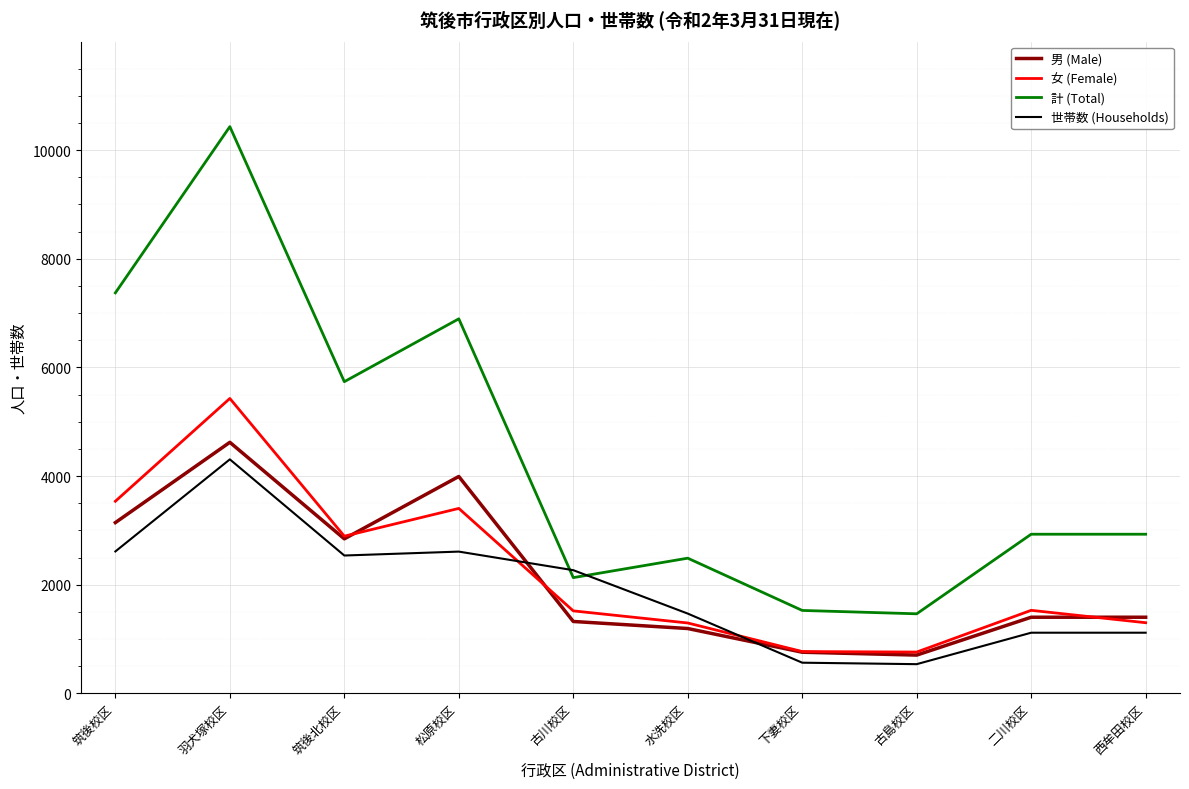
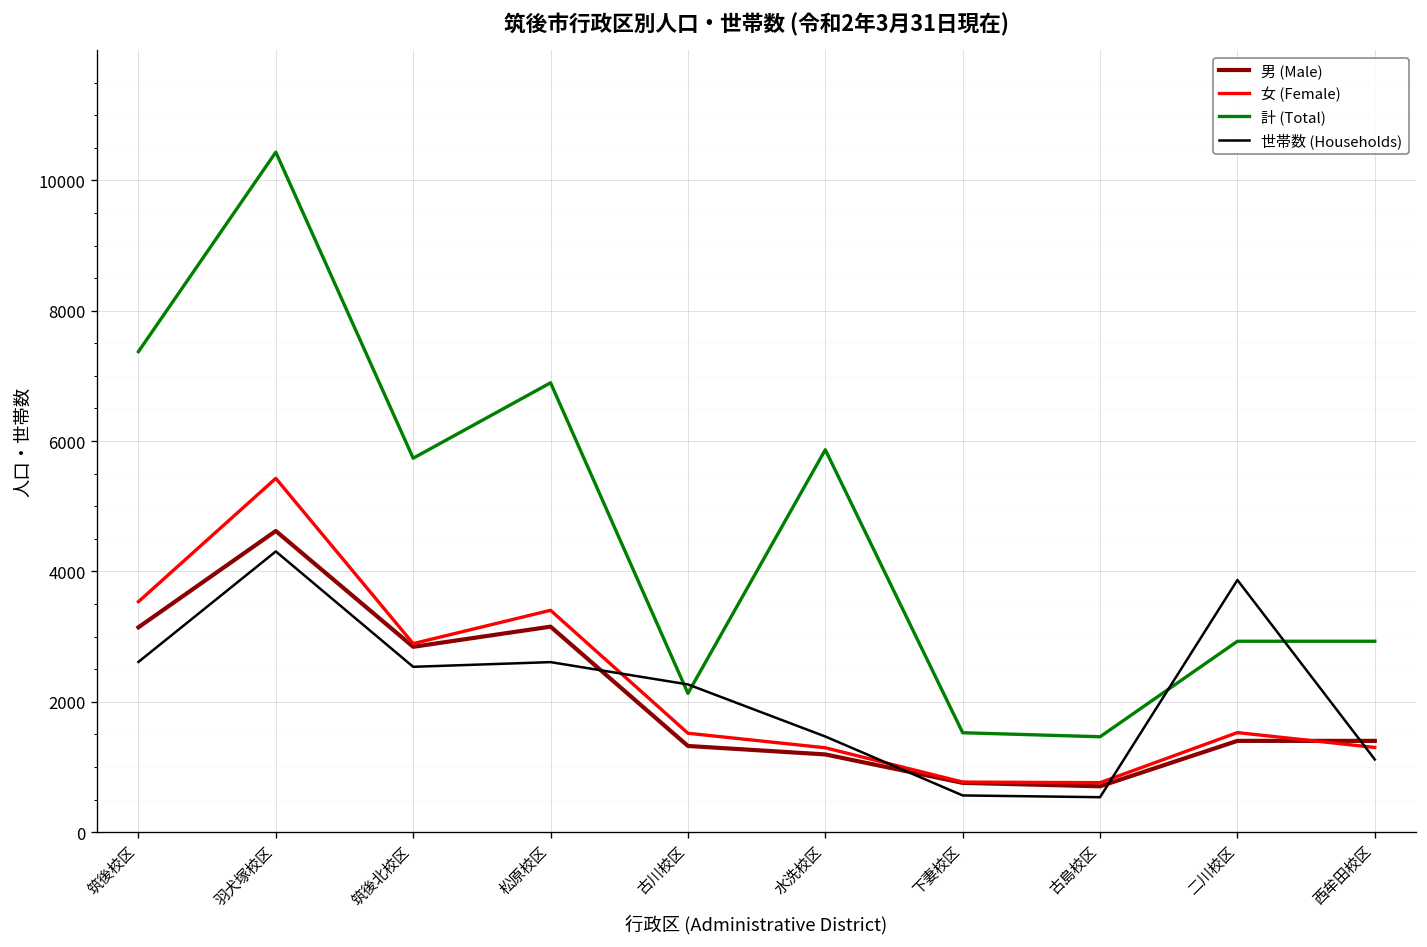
男 (Male), 松原校区: 4000 -> 3200
計 (Total), 水洗校区: 2500 -> 5900
世帯数 (Households), 二川校区: 1100 -> 3900
